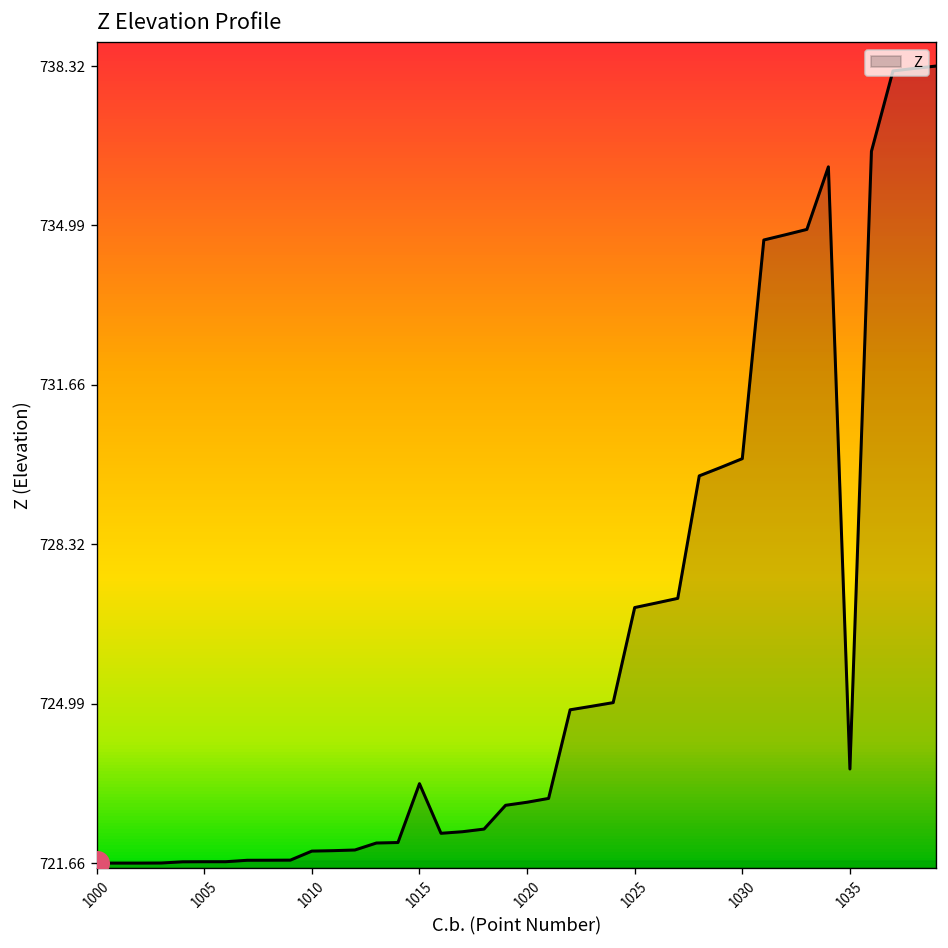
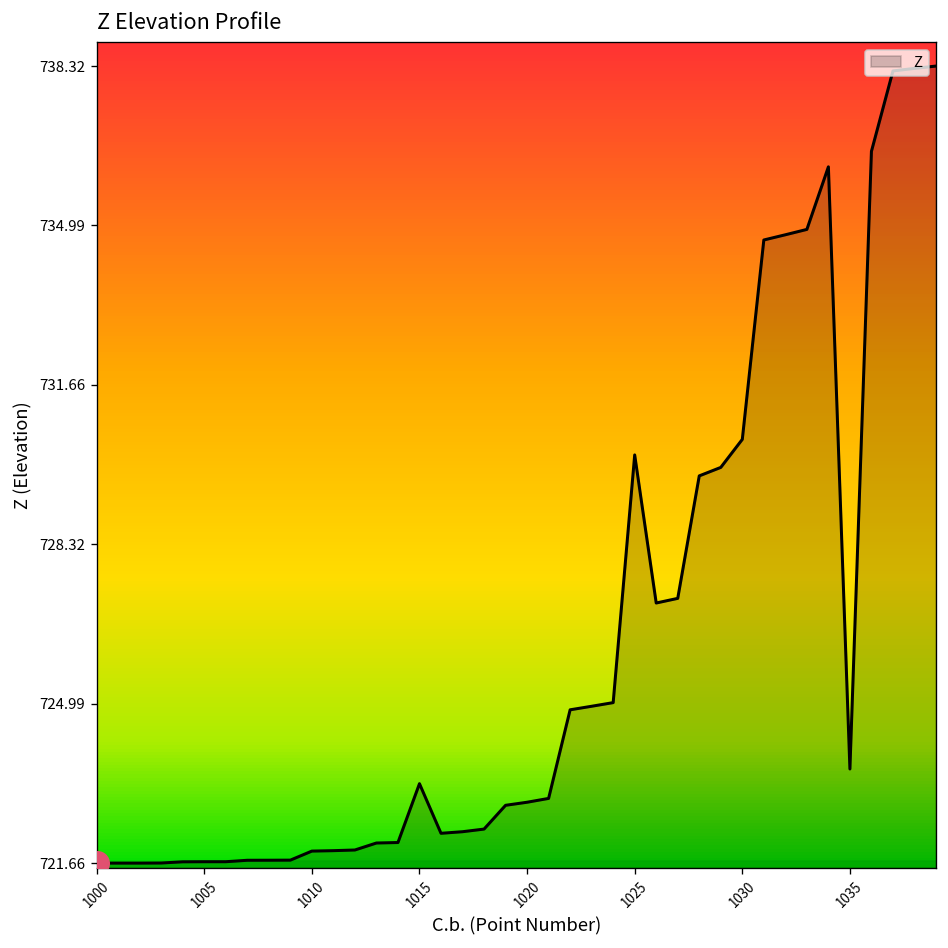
Z, 1025: 727.0 -> 730.2
Z, 1030: 730.1 -> 730.5
